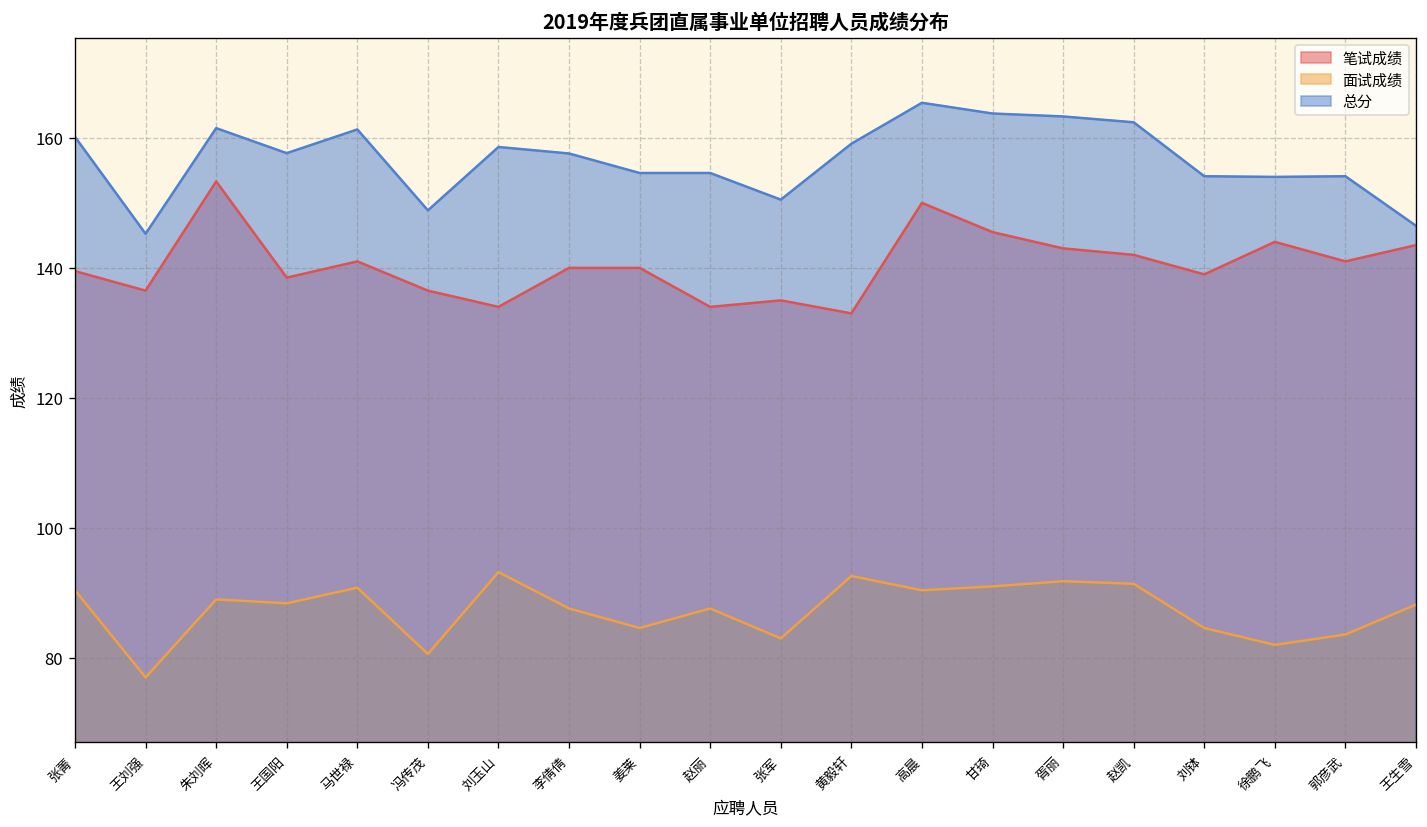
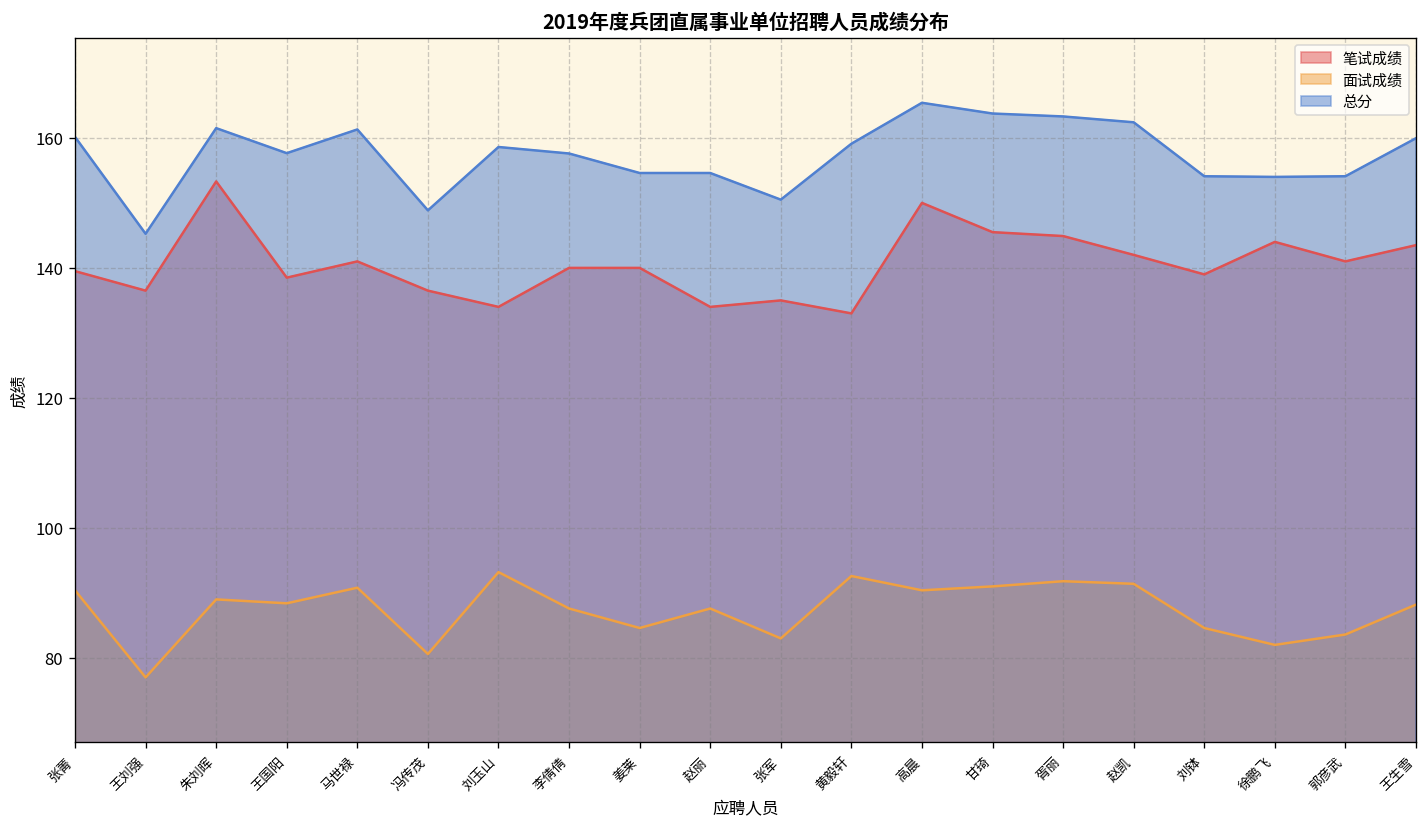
笔试成绩, 胥丽: 143 -> 145
总分, 王生雪: 146 -> 160
